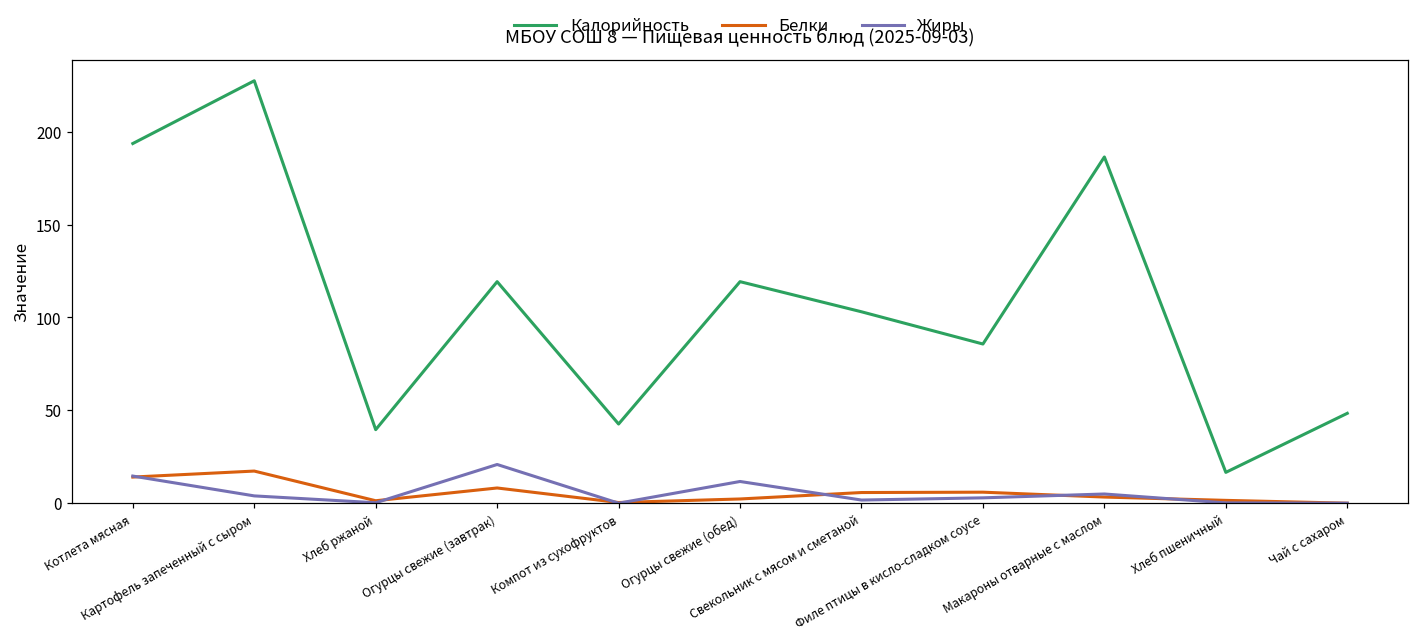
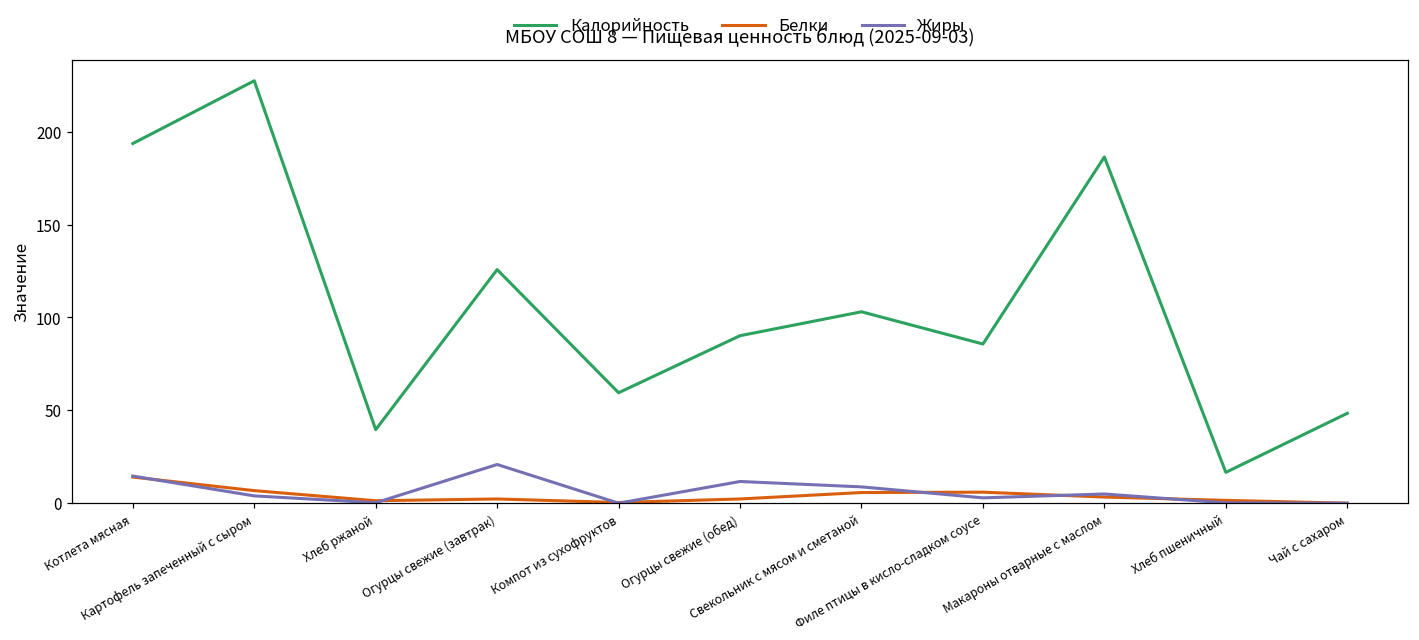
Белки, Картофель запеченный с сыром: 17 -> 7
Калорийность, Огурцы свежие (завтрак): 119 -> 126
Белки, Огурцы свежие (завтрак): 8 -> 2
Калорийность, Компот из сухофруктов: 43 -> 59
Калорийность, Огурцы свежие (обед): 119 -> 90
Жиры, Свекольник с мясом и сметаной: 2 -> 9
